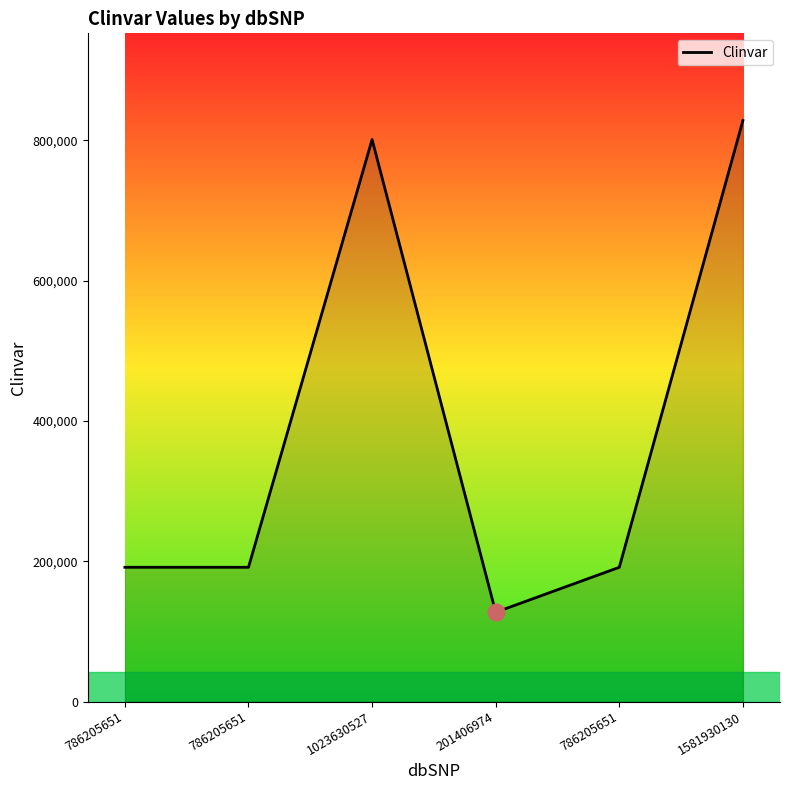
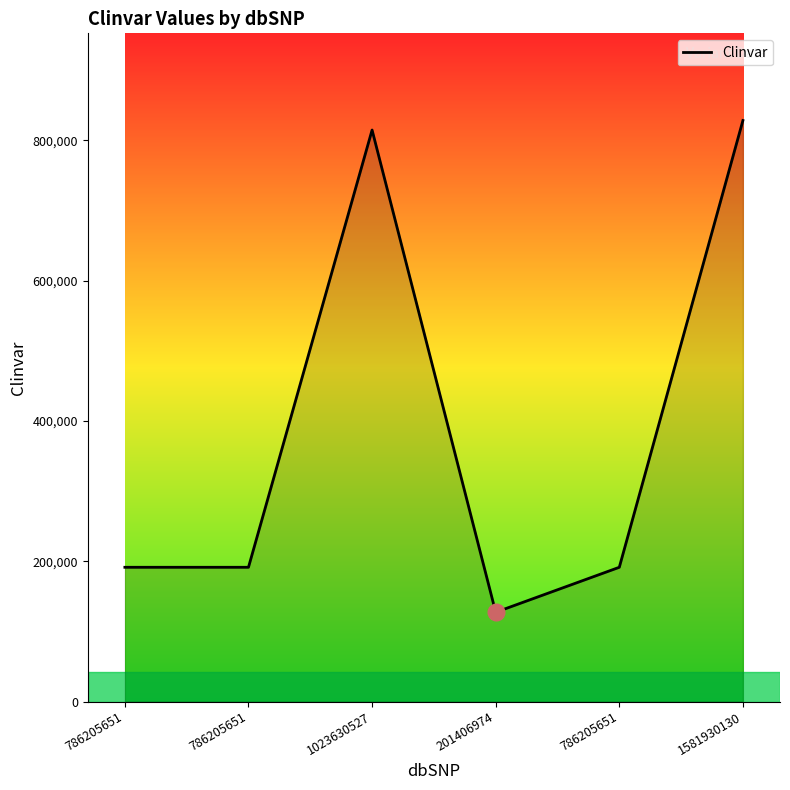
Clinvar, 1023630527: 800,000 -> 810,000
